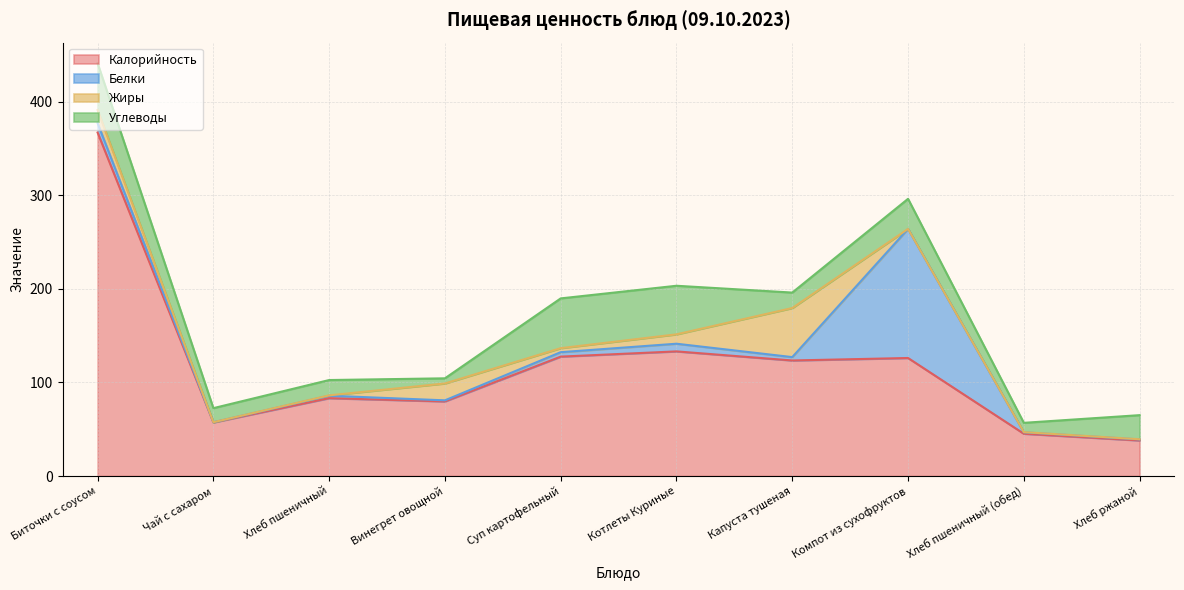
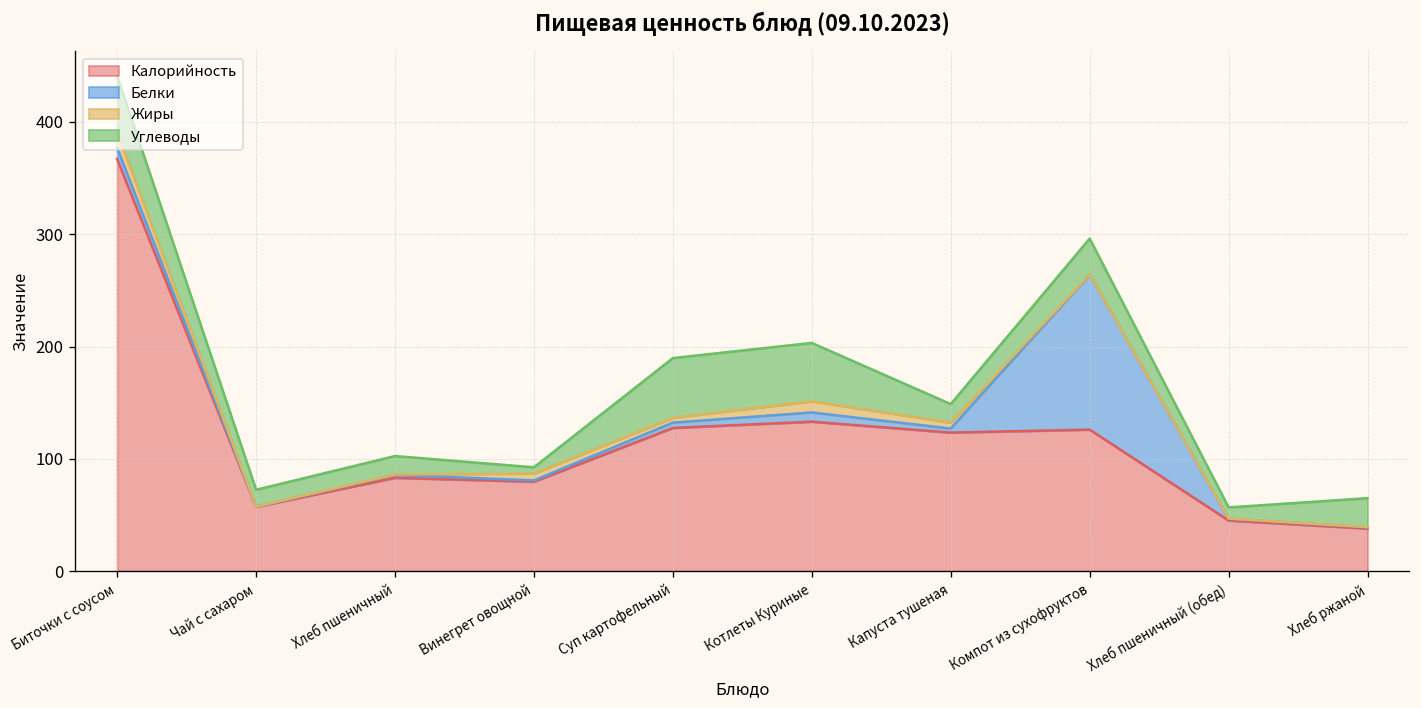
Жиры, Винегрет овощной: 20 -> 10
Жиры, Капуста тушеная: 50 -> 10
